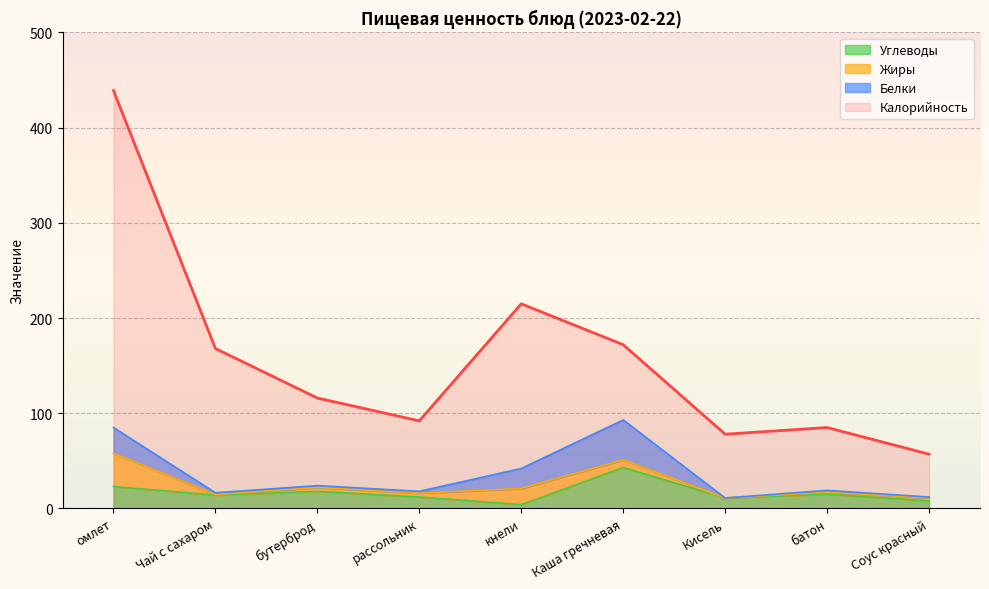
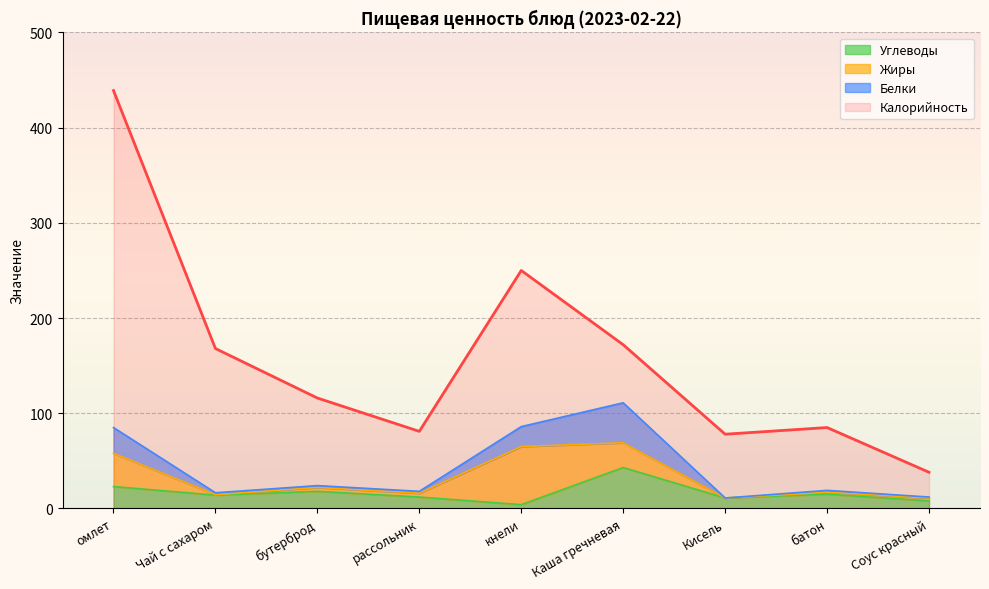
Калорийность, рассольник: 90 -> 80
Жиры, кнели: 20 -> 60
Калорийность, кнели: 220 -> 250
Жиры, Каша гречневая: 10 -> 30
Калорийность, Соус красный: 60 -> 40
